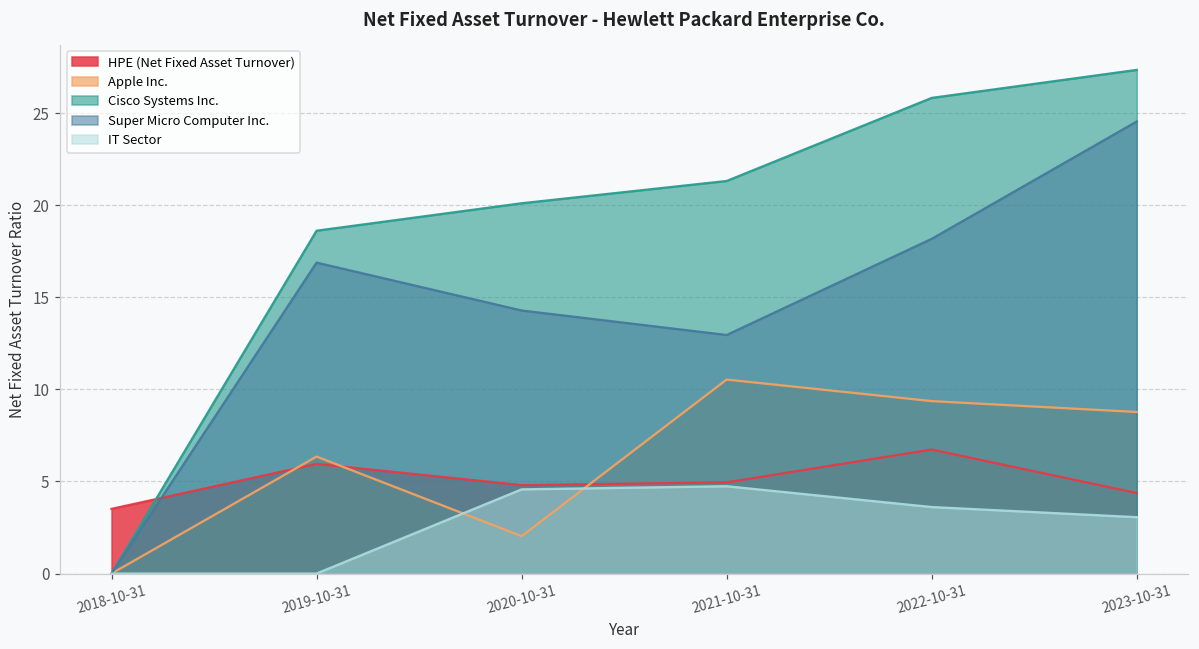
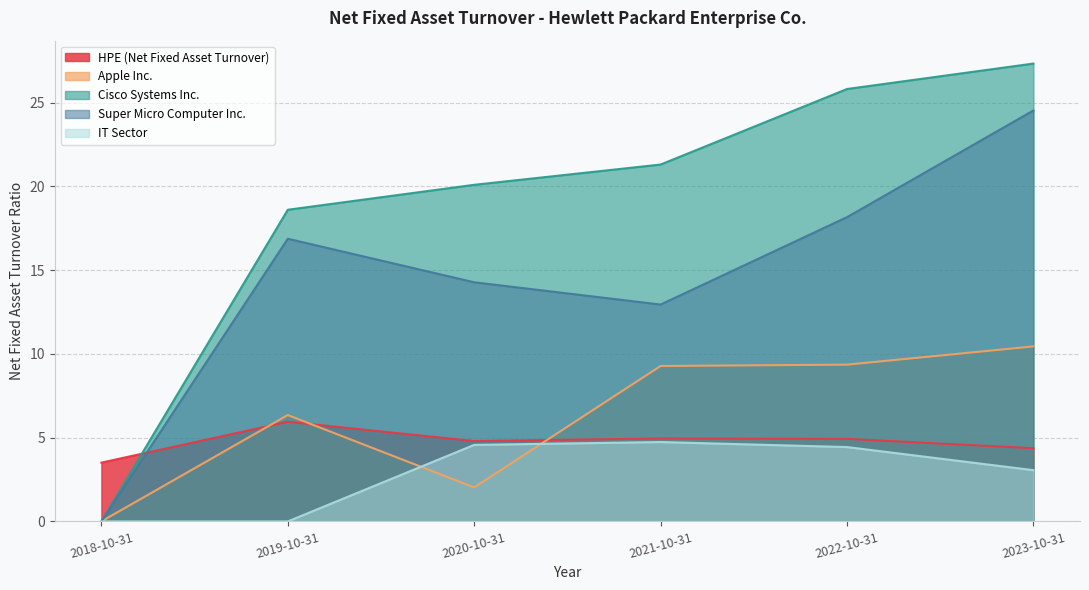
Apple Inc., 2021-10-31: 10.5 -> 9.3
HPE (Net Fixed Asset Turnover), 2022-10-31: 6.7 -> 4.9
IT Sector, 2022-10-31: 3.6 -> 4.4
Apple Inc., 2023-10-31: 8.8 -> 10.5
